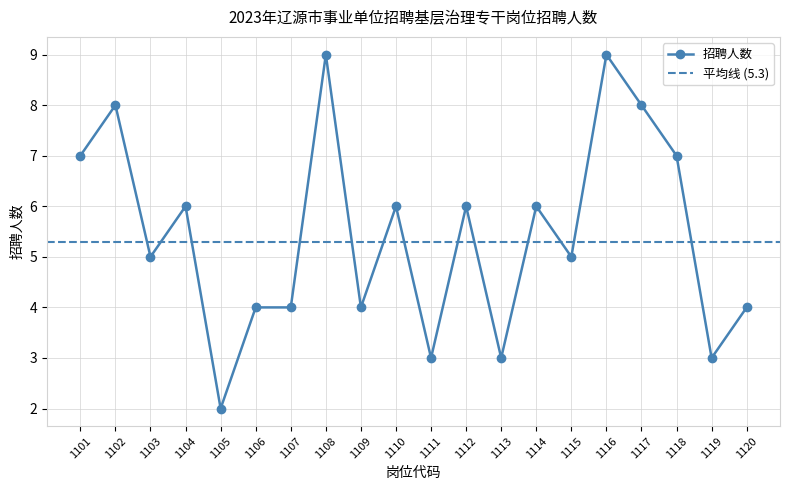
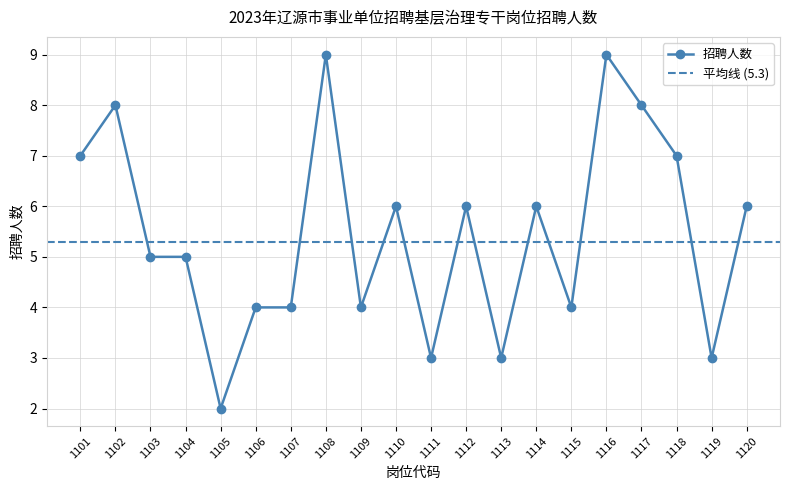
1104: 6 -> 5
1115: 5 -> 4
1120: 4 -> 6
